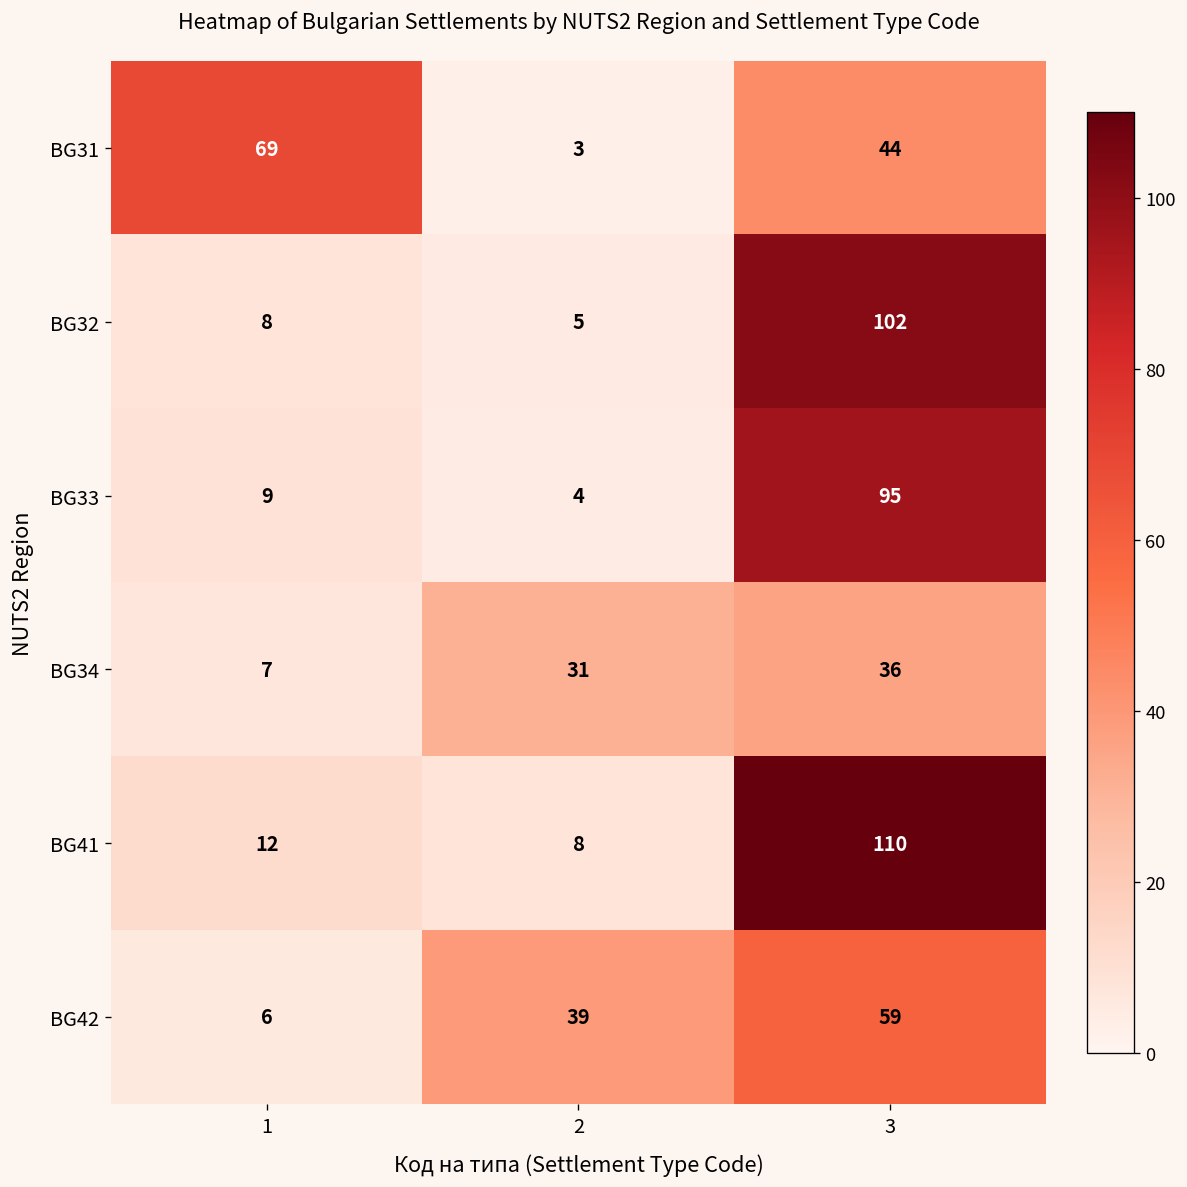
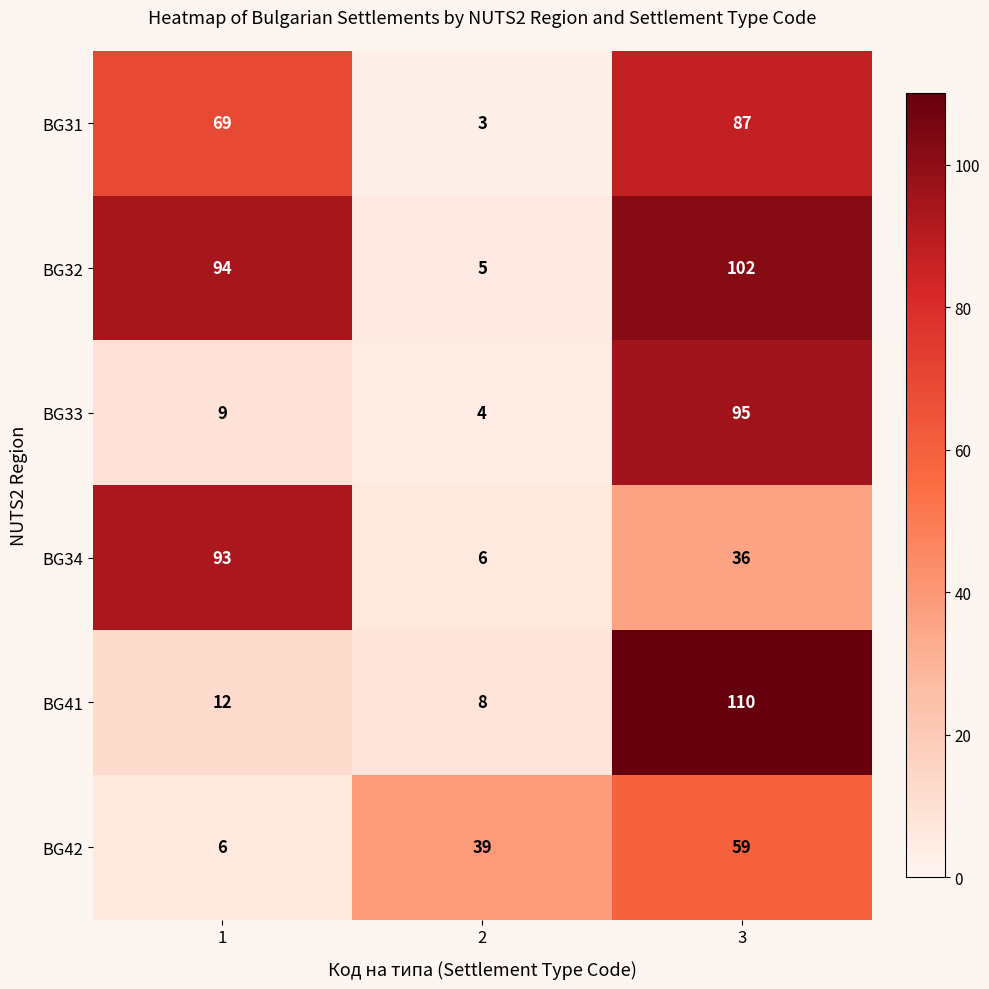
BG31, 3: 44 -> 87
BG32, 1: 8 -> 94
BG34, 1: 7 -> 93
BG34, 2: 31 -> 6
